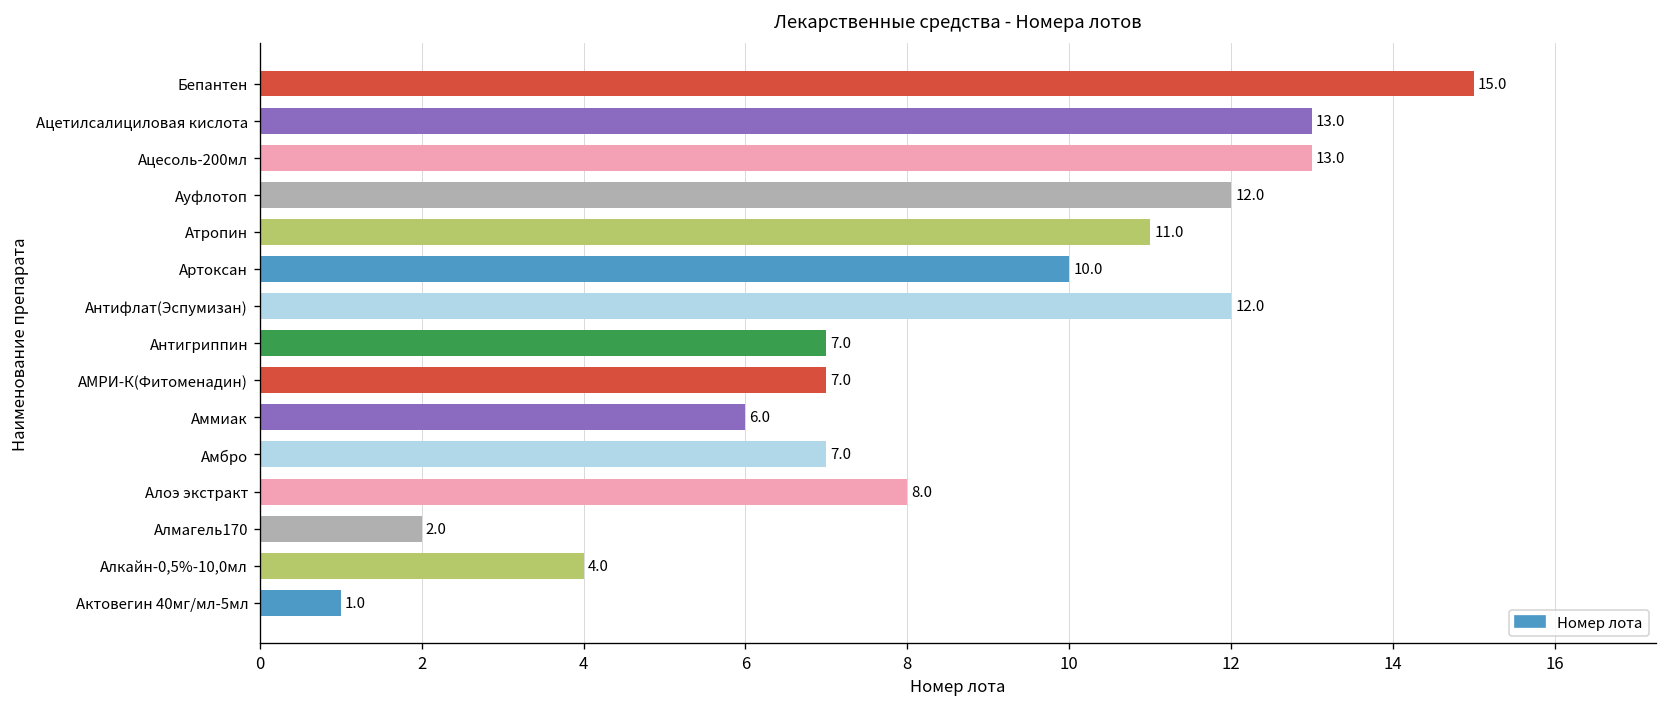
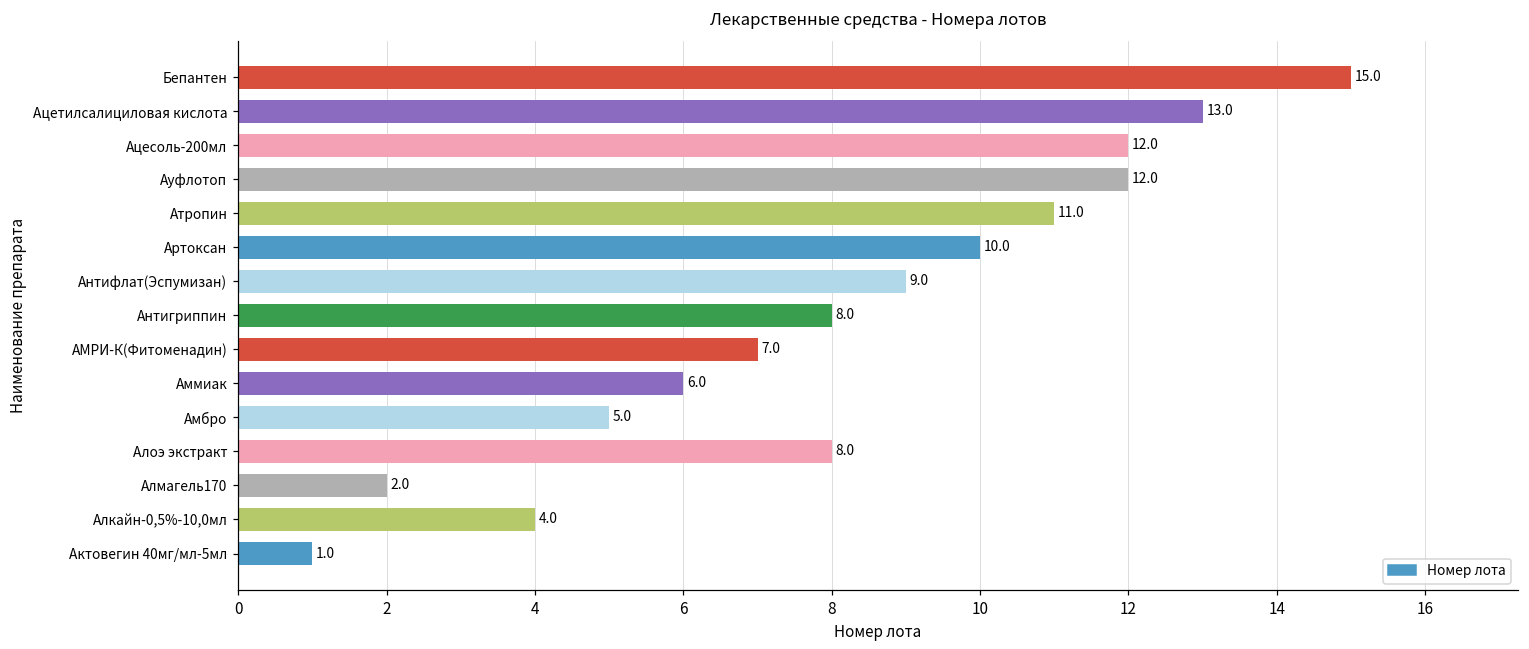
Ацесоль-200мл: 13.0 -> 12.0
Антифлат(Эспумизан): 12.0 -> 9.0
Антигриппин: 7.0 -> 8.0
Амбро: 7.0 -> 5.0
